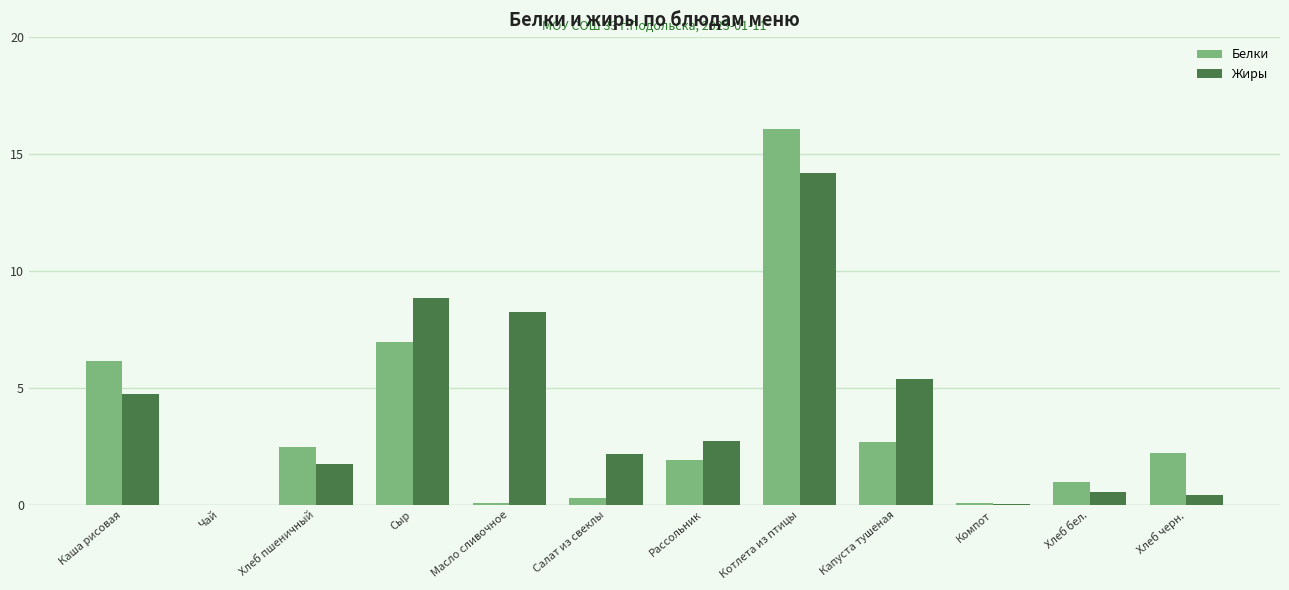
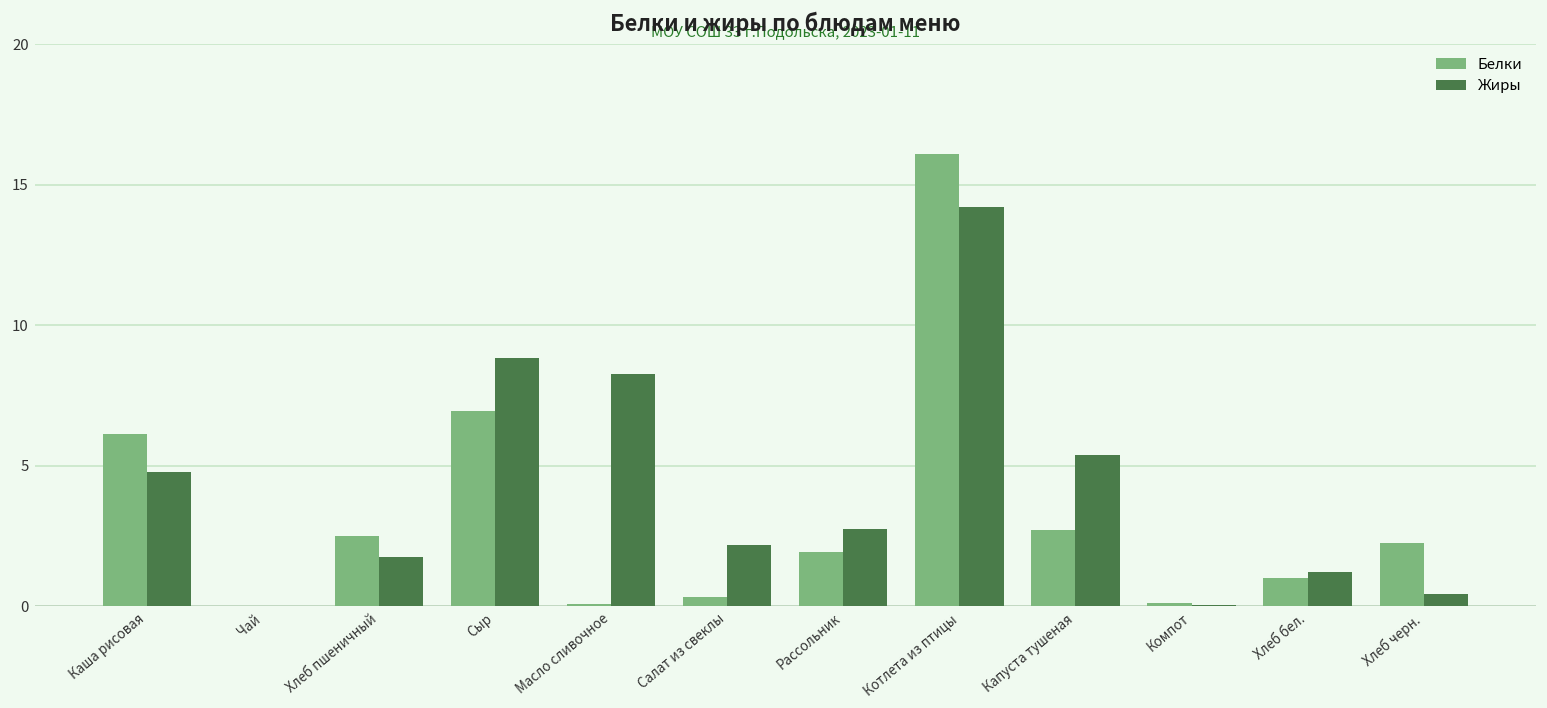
Жиры, Хлеб бел.: 0.6 -> 1.2
